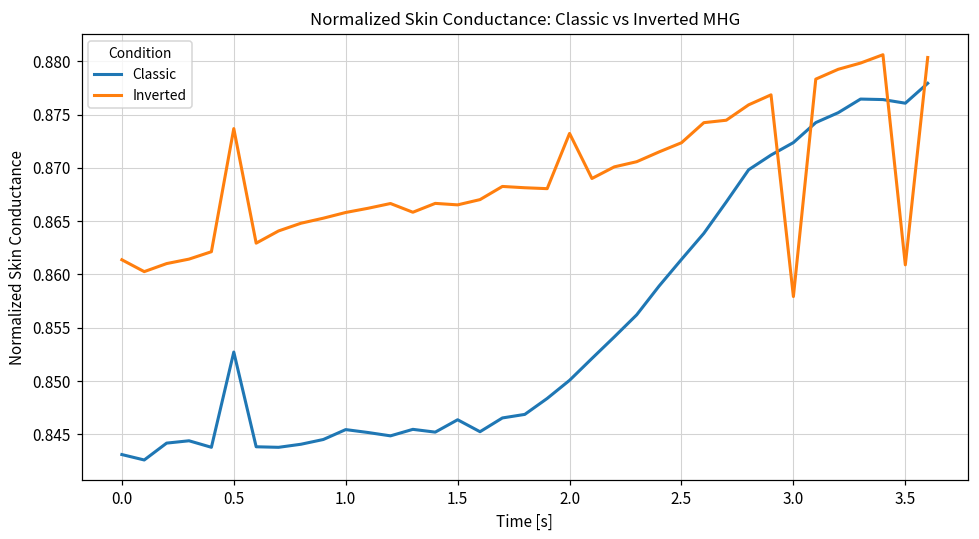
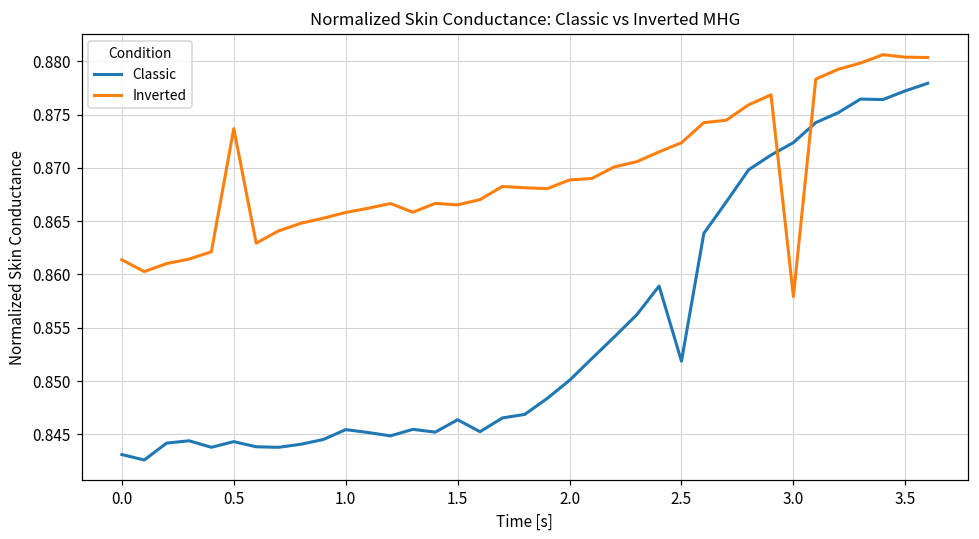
Classic, 0.5: 0.853 -> 0.844
Inverted, 2.0: 0.873 -> 0.869
Classic, 2.5: 0.861 -> 0.852
Classic, 3.5: 0.876 -> 0.877
Inverted, 3.5: 0.861 -> 0.880
